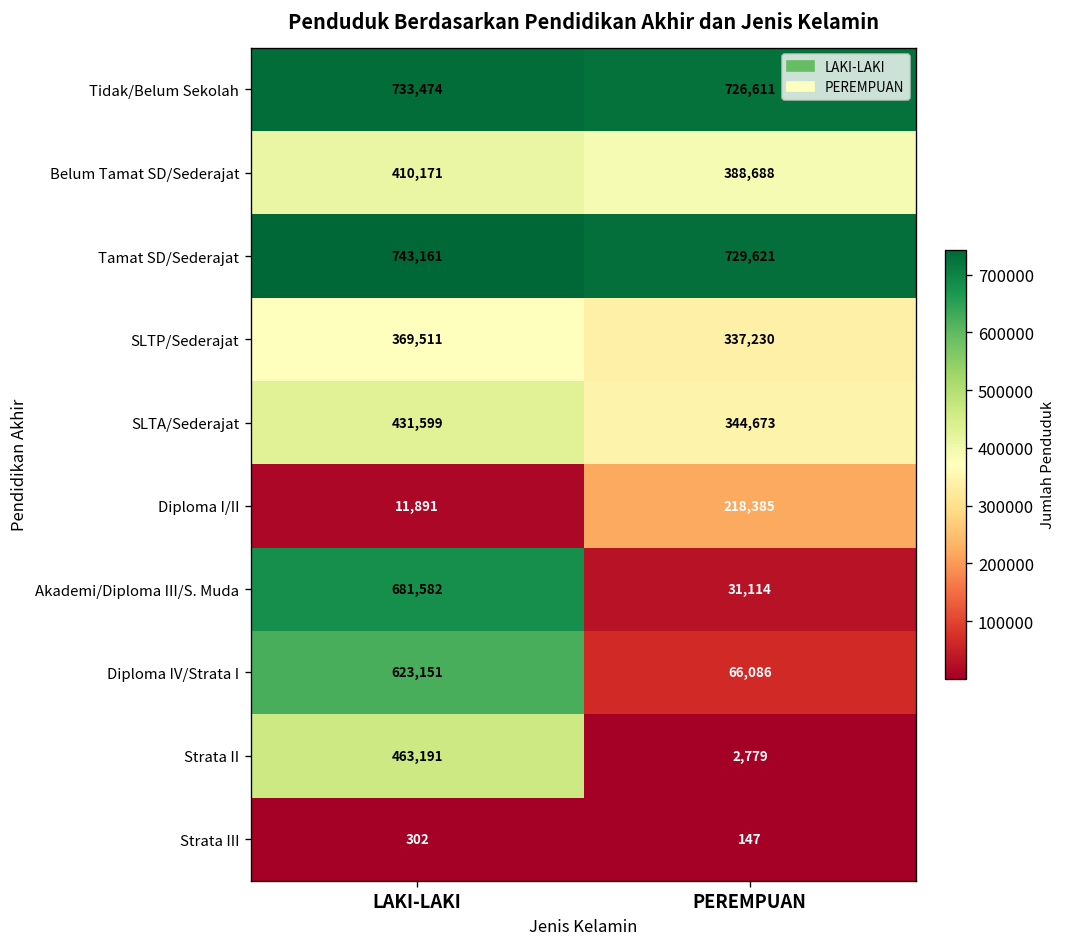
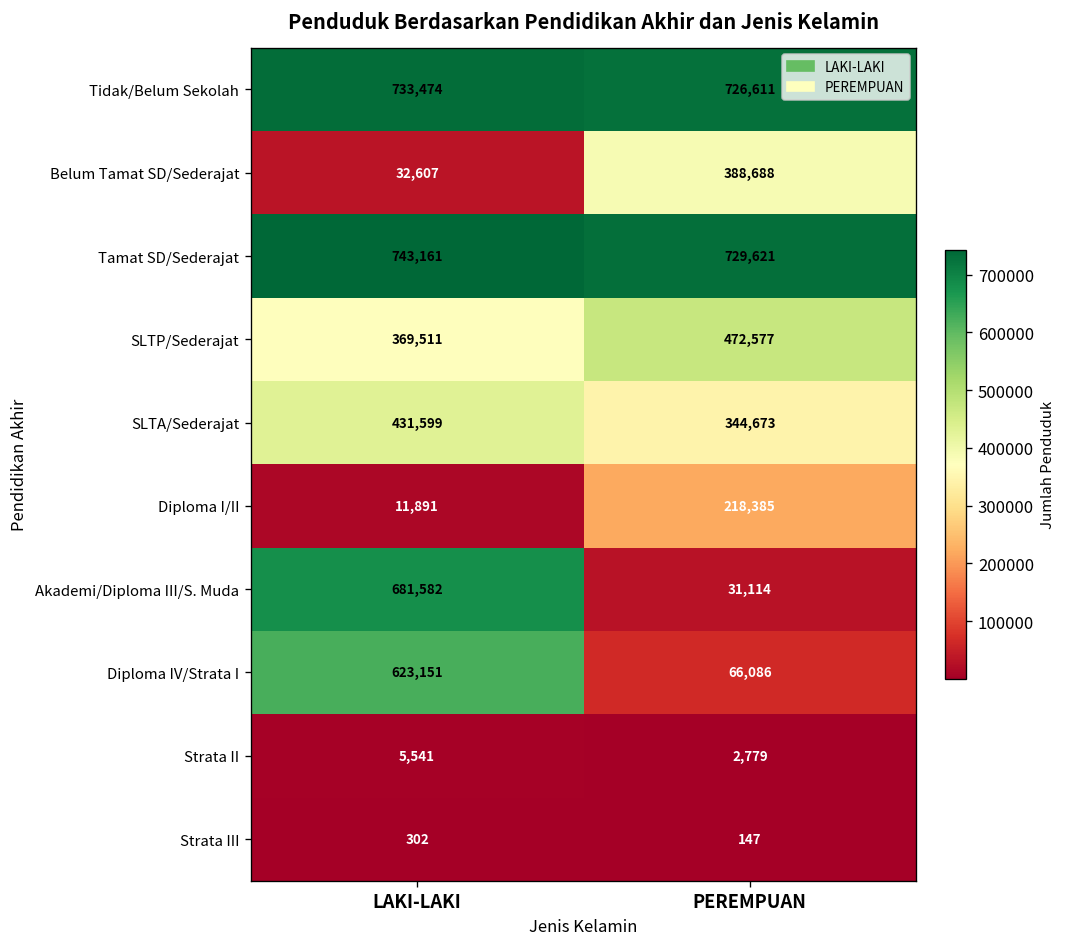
Belum Tamat SD/Sederajat, LAKI-LAKI: 410,171 -> 32,607
SLTP/Sederajat, PEREMPUAN: 337,230 -> 472,577
Strata II, LAKI-LAKI: 463,191 -> 5,541
